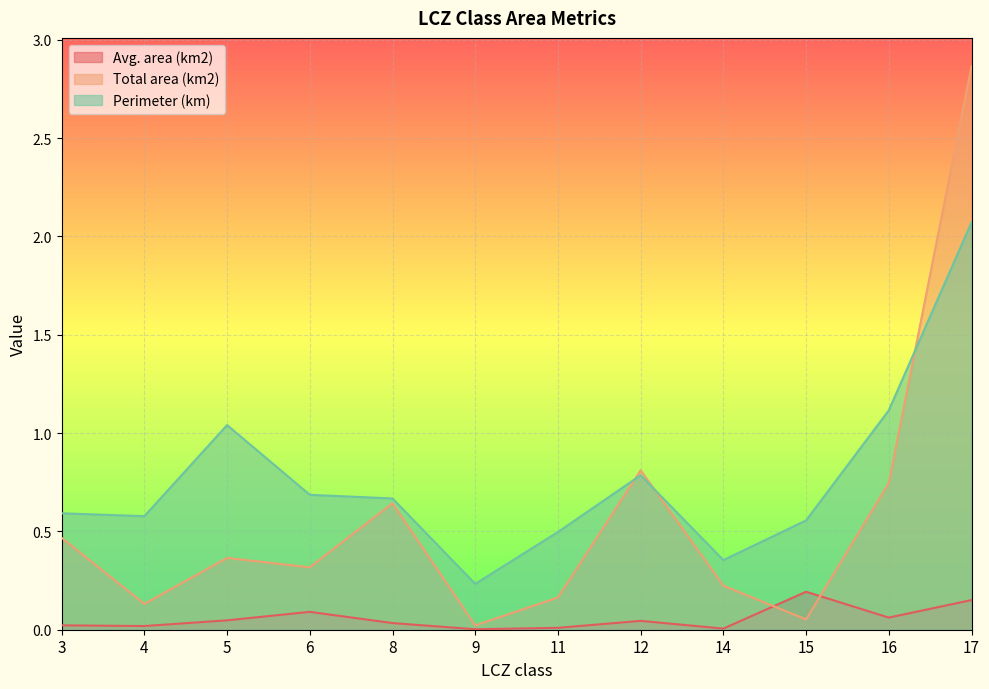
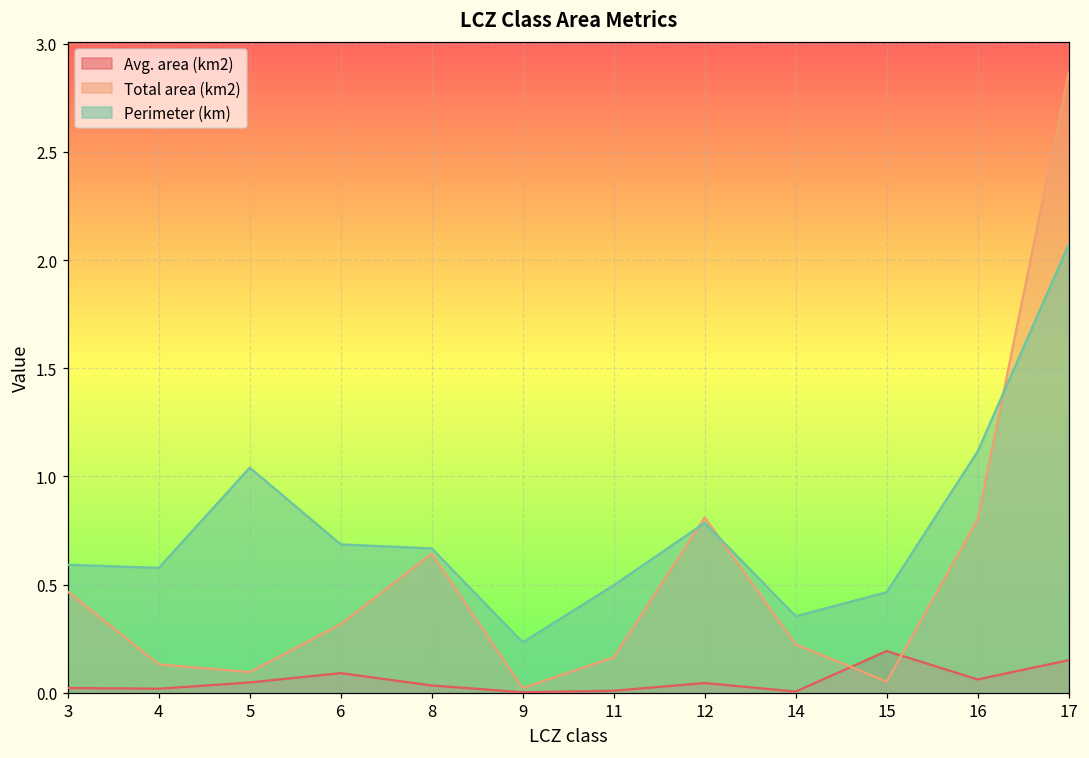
Total area (km2), 5: 0.36 -> 0.10
Perimeter (km), 15: 0.56 -> 0.46
Total area (km2), 16: 0.75 -> 0.80
